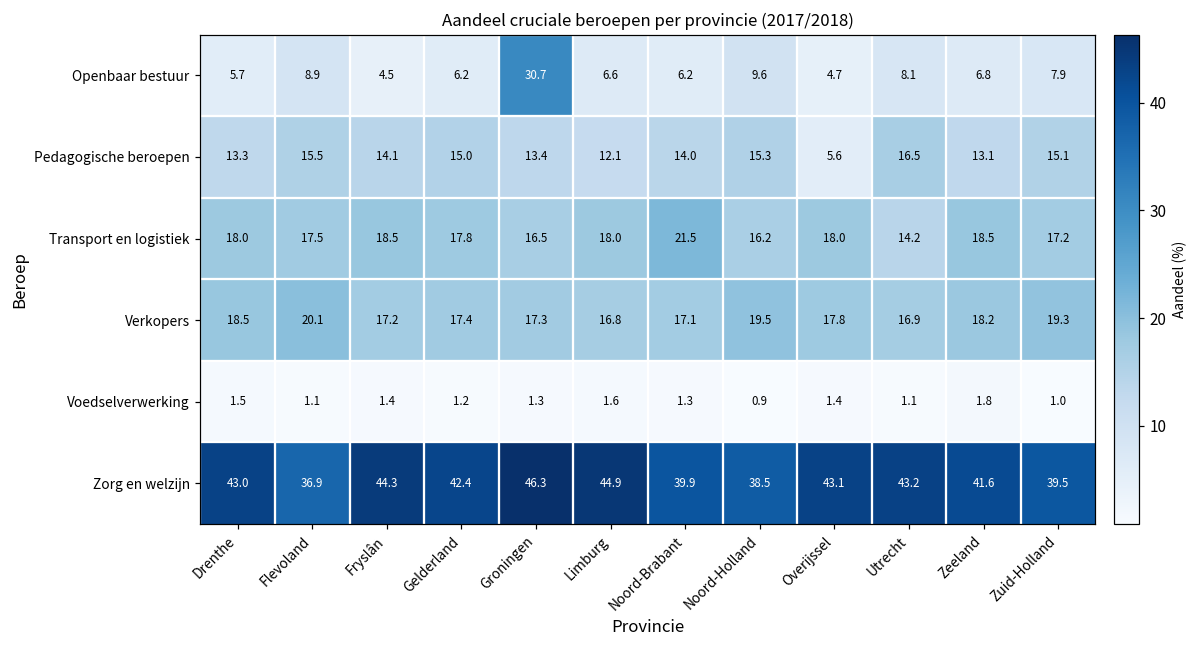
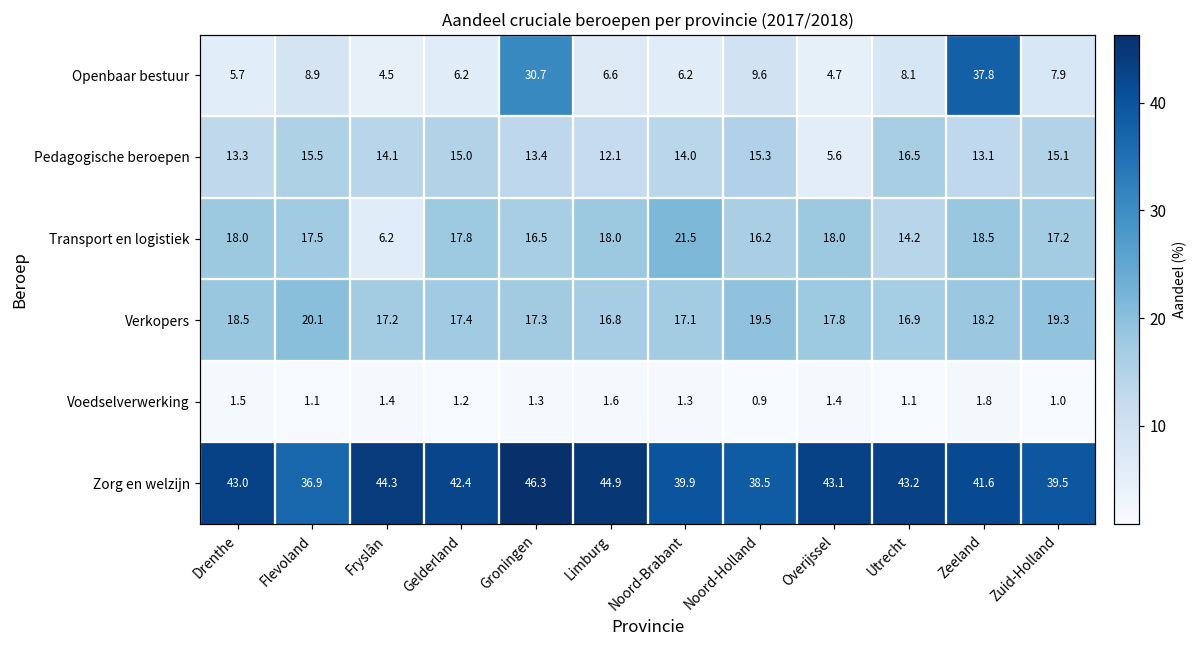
Openbaar bestuur, Zeeland: 6.8 -> 37.8
Transport en logistiek, Fryslân: 18.5 -> 6.2
